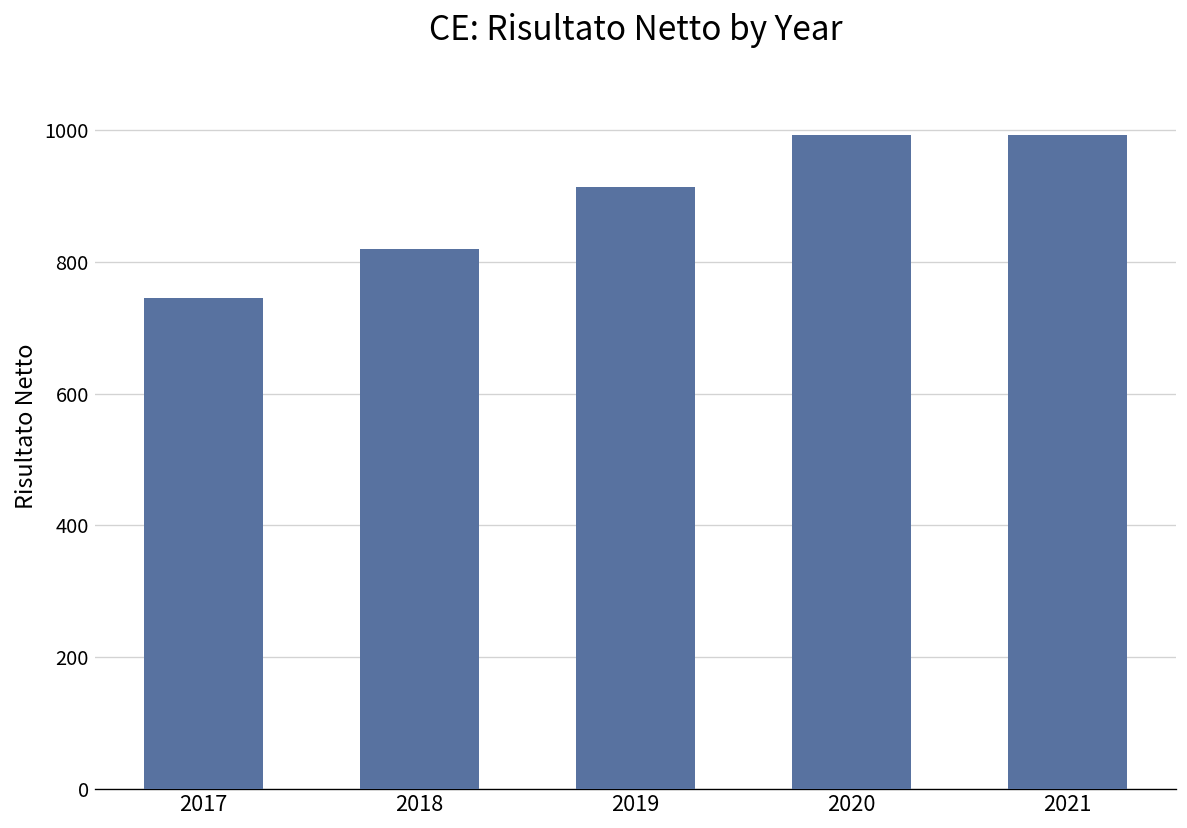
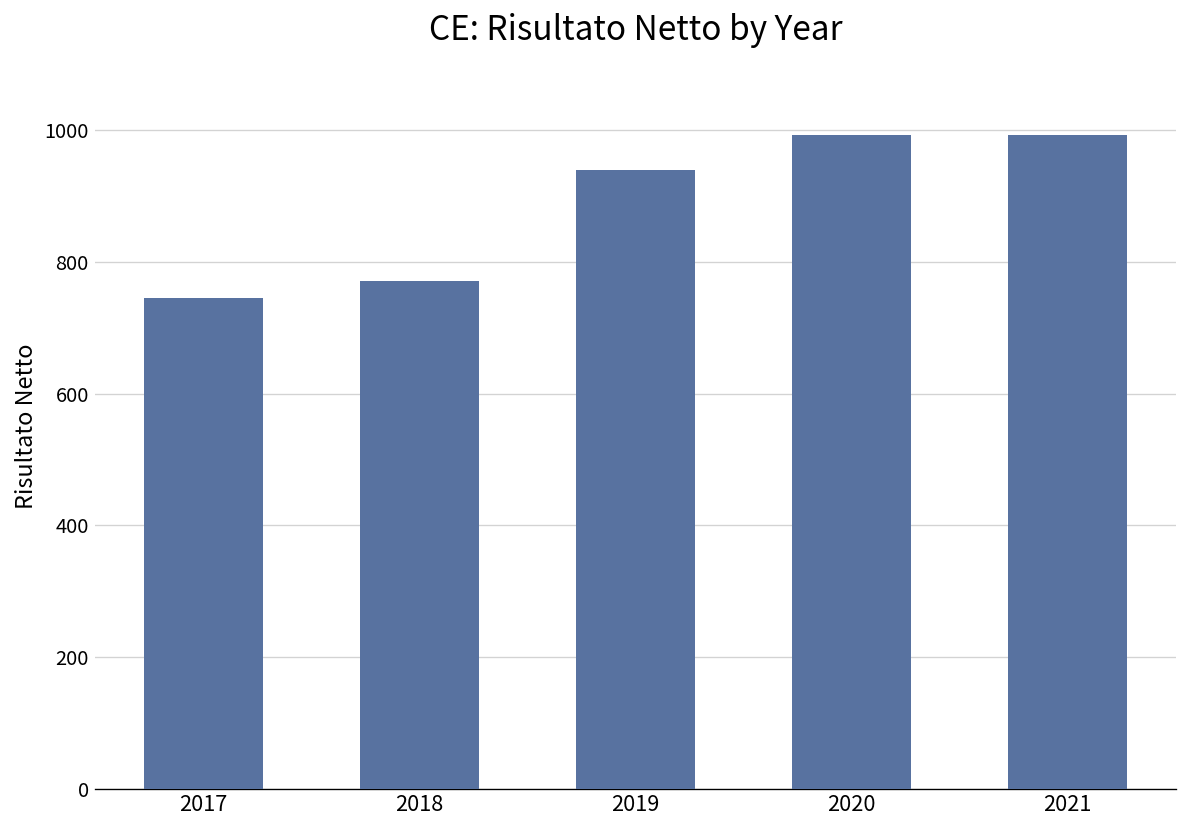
2018: 820 -> 770
2019: 910 -> 940
